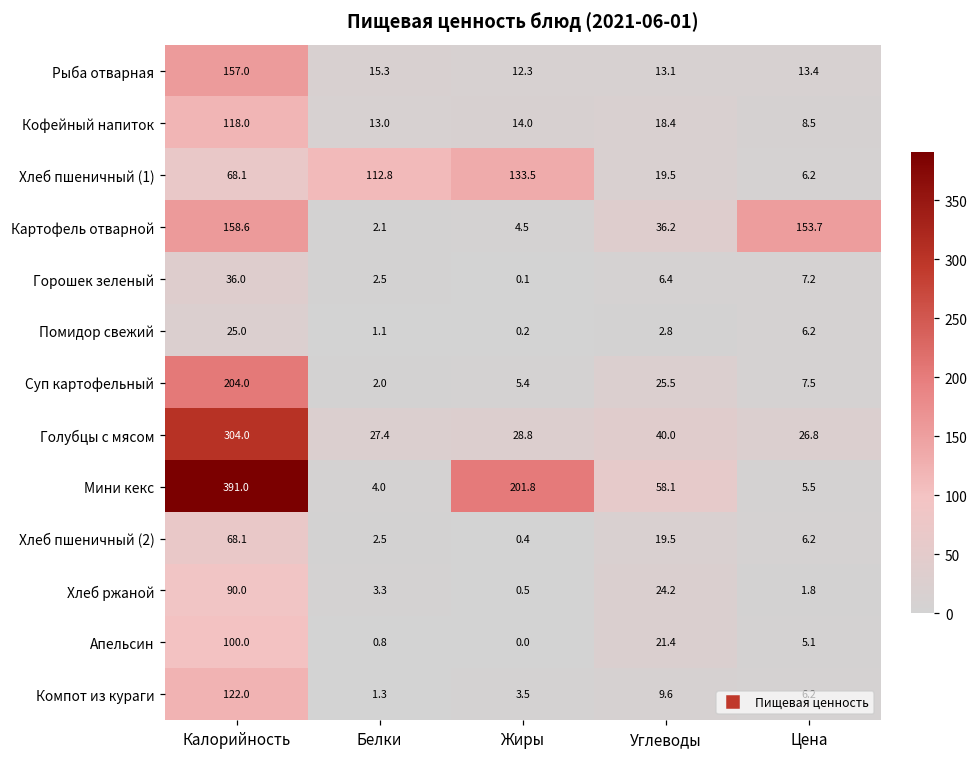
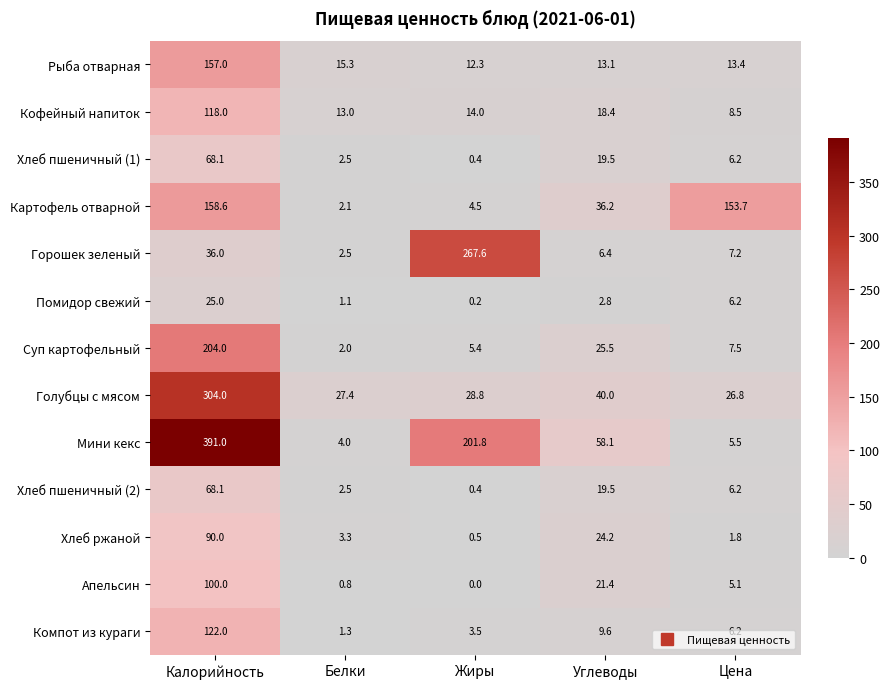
Хлеб пшеничный (1), Белки: 112.8 -> 2.5
Хлеб пшеничный (1), Жиры: 133.5 -> 0.4
Горошек зеленый, Жиры: 0.1 -> 267.6
